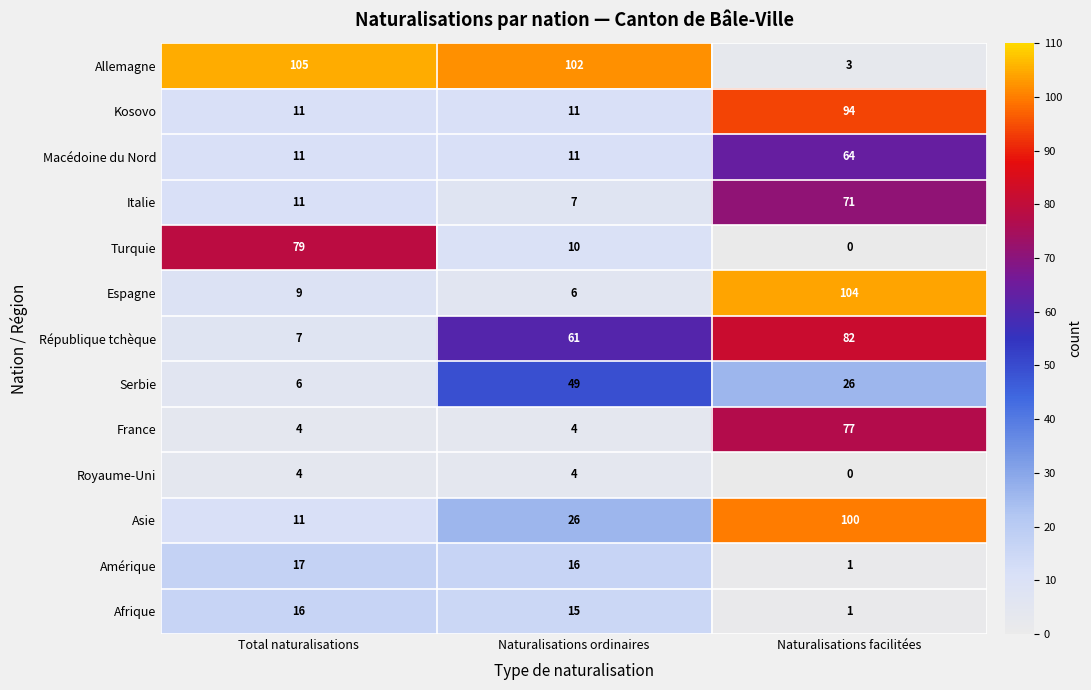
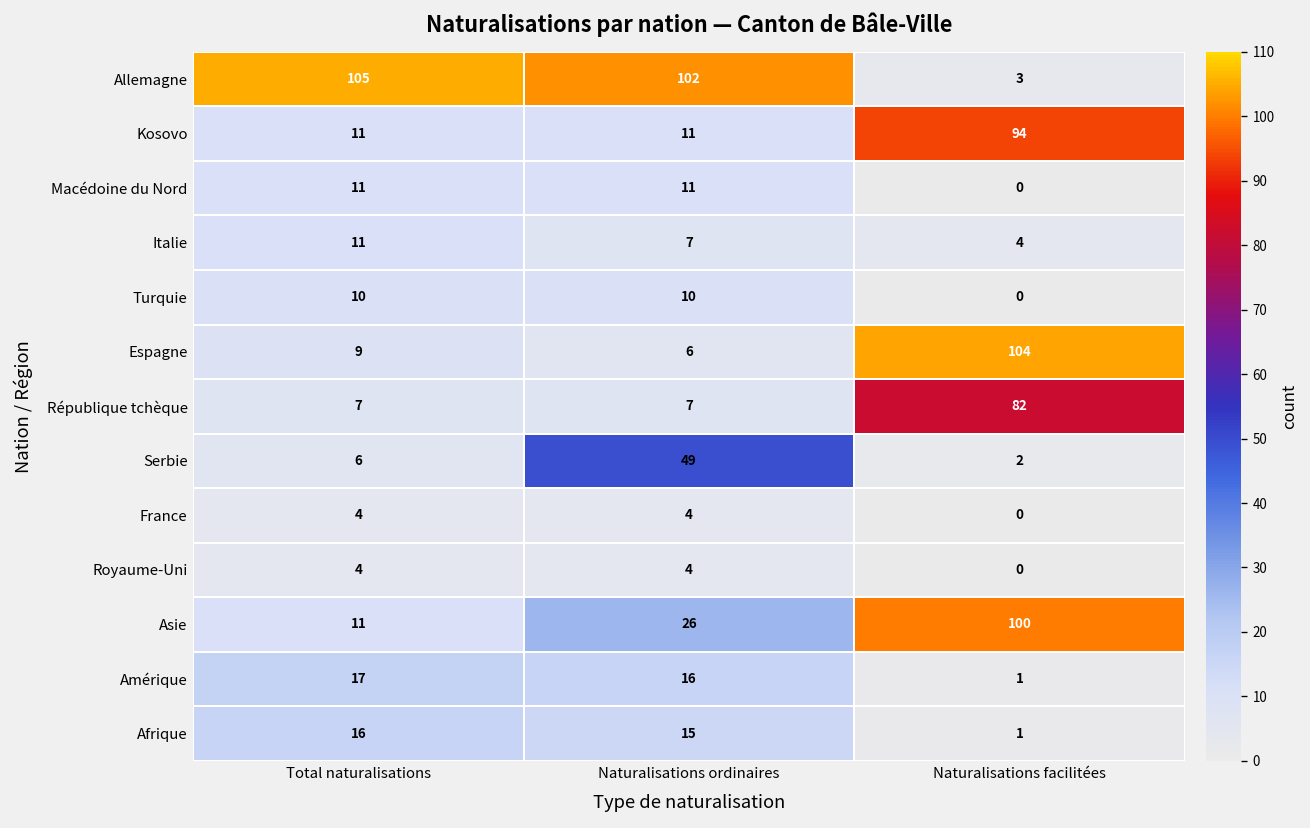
Macédoine du Nord, Naturalisations facilitées: 64 -> 0
Italie, Naturalisations facilitées: 71 -> 4
Turquie, Total naturalisations: 79 -> 10
République tchèque, Naturalisations ordinaires: 61 -> 7
Serbie, Naturalisations facilitées: 26 -> 2
France, Naturalisations facilitées: 77 -> 0
